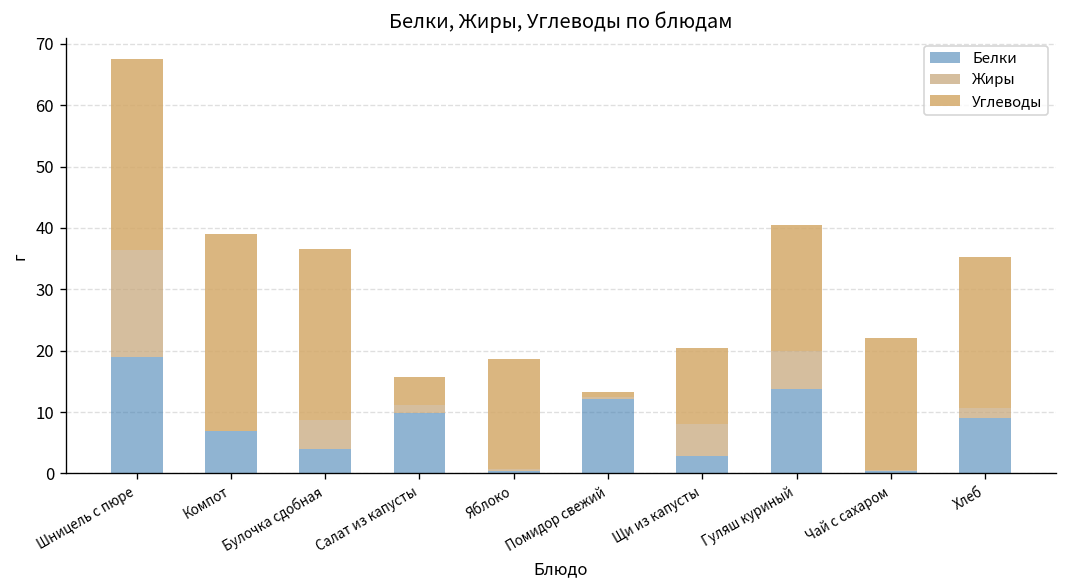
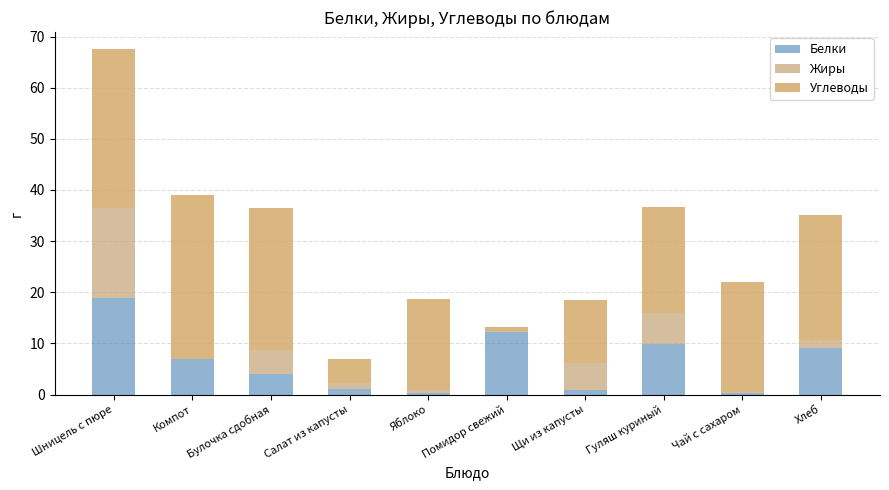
Белки, Салат из капусты: 10 -> 1
Белки, Щи из капусты: 3 -> 1
Белки, Гуляш куриный: 14 -> 10
